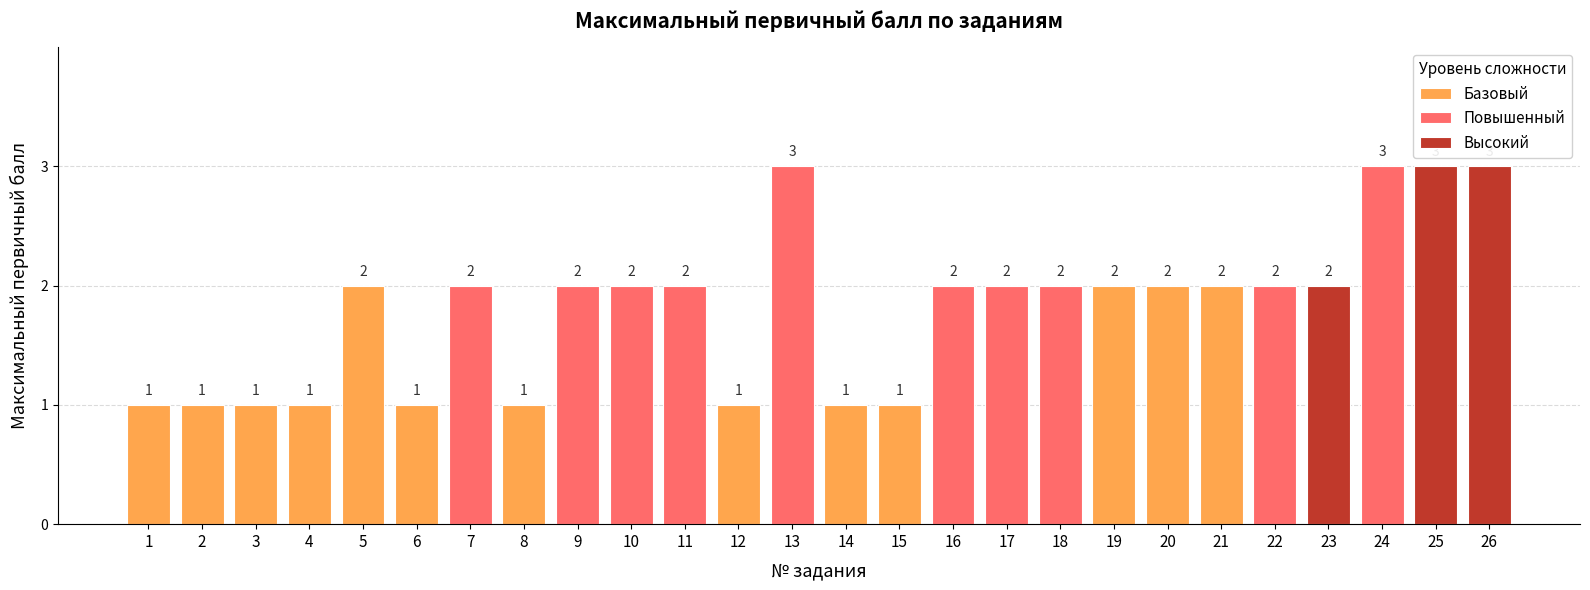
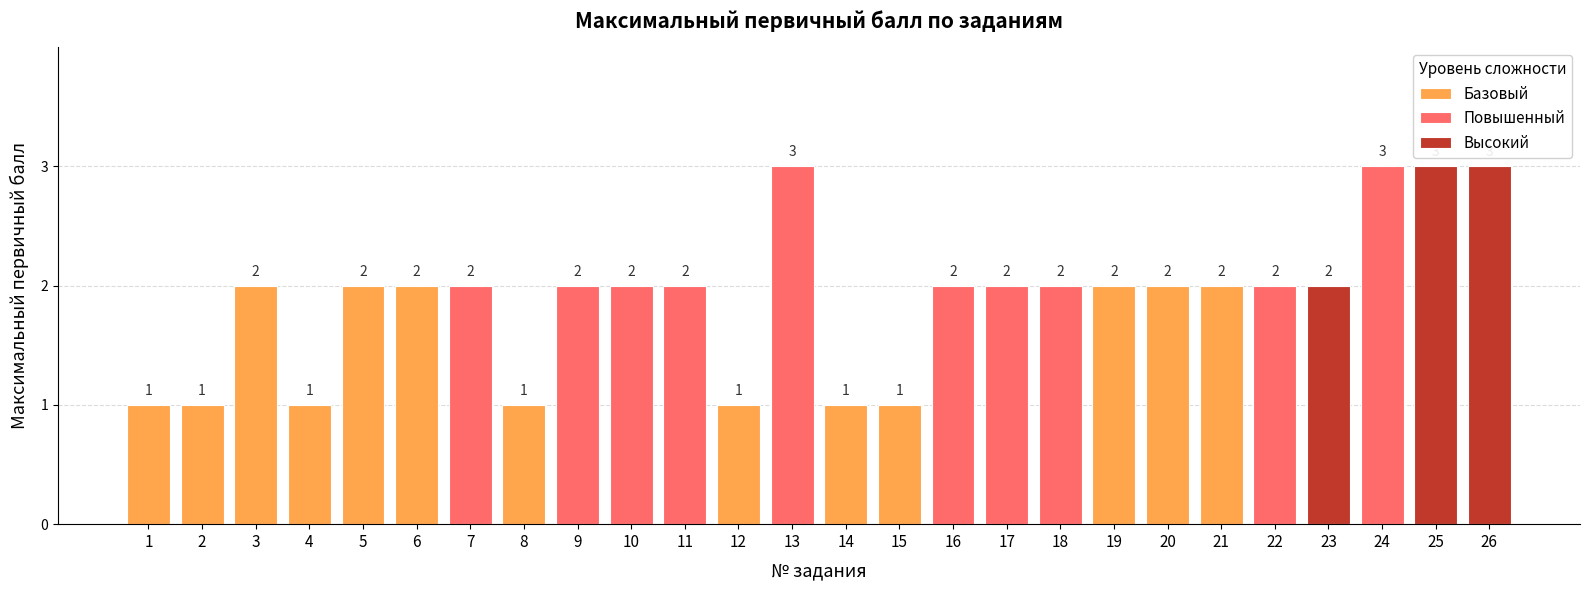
Базовый, 3: 1 -> 2
Базовый, 6: 1 -> 2
